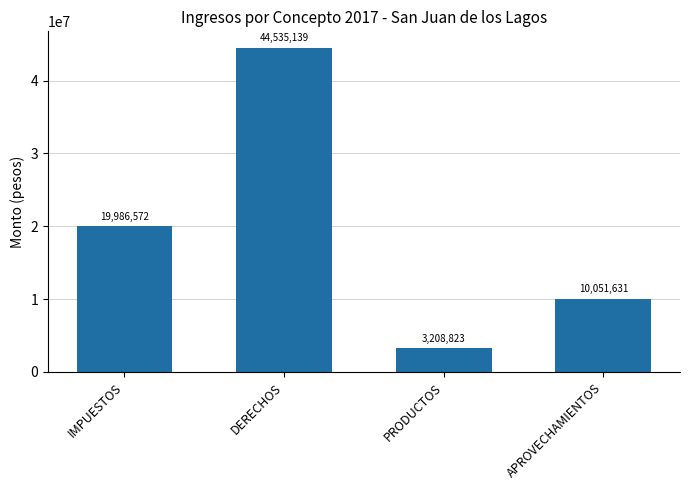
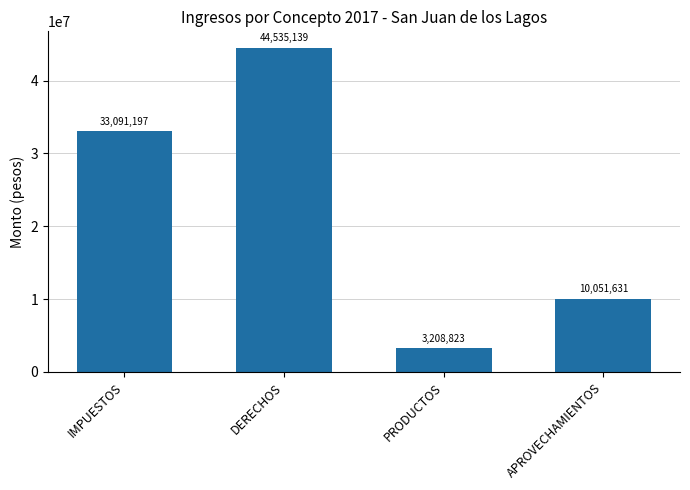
IMPUESTOS: 19,986,572 -> 33,091,197
